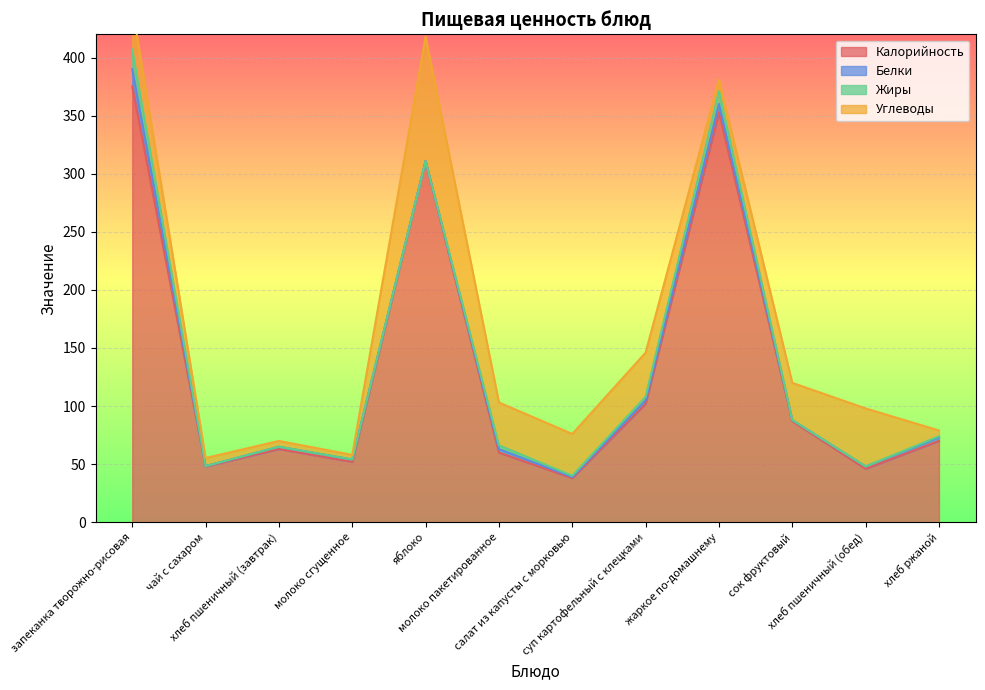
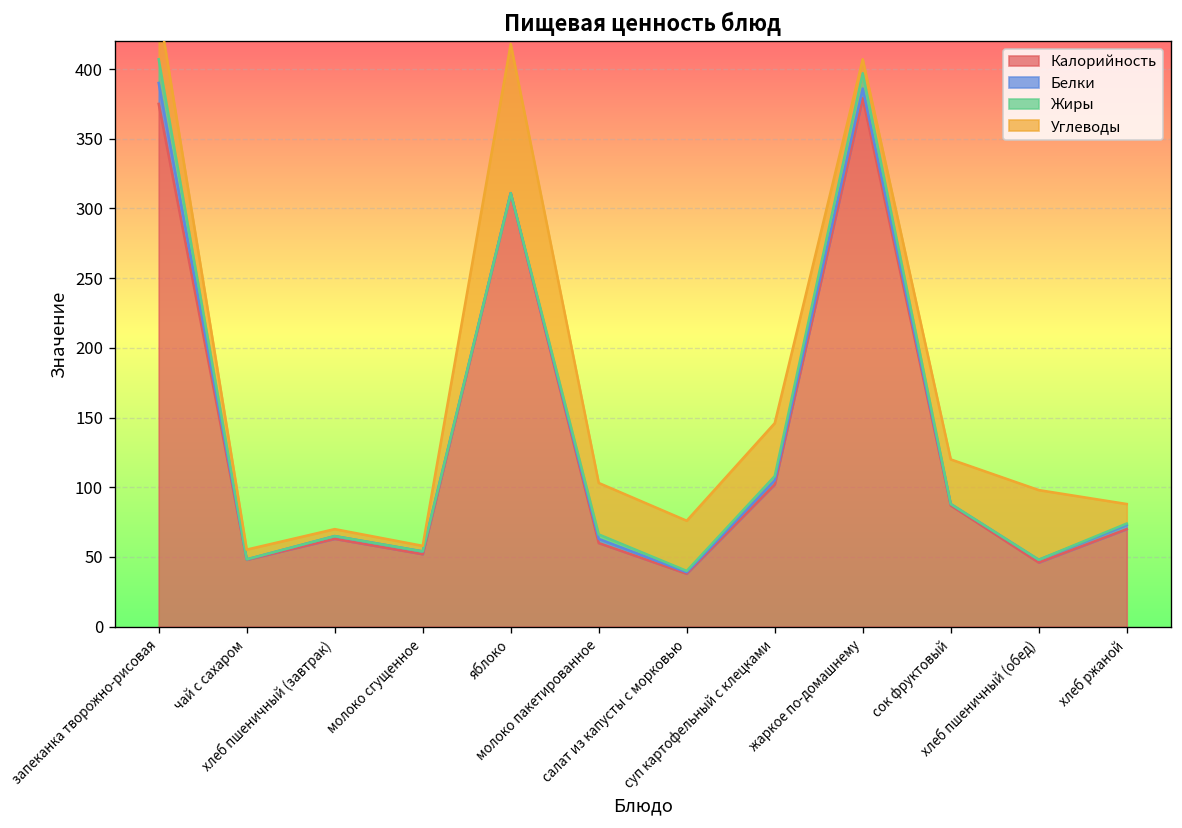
Калорийность, жаркое по-домашнему: 353 -> 379
Углеводы, хлеб ржаной: 5 -> 14
